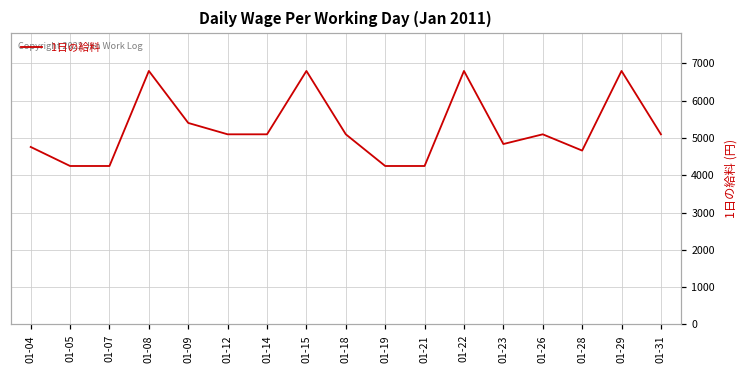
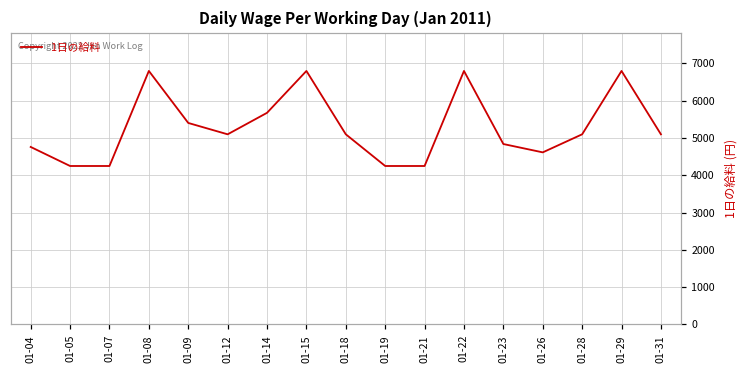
01-14: 5100 -> 5700
01-26: 5100 -> 4600
01-28: 4700 -> 5100
